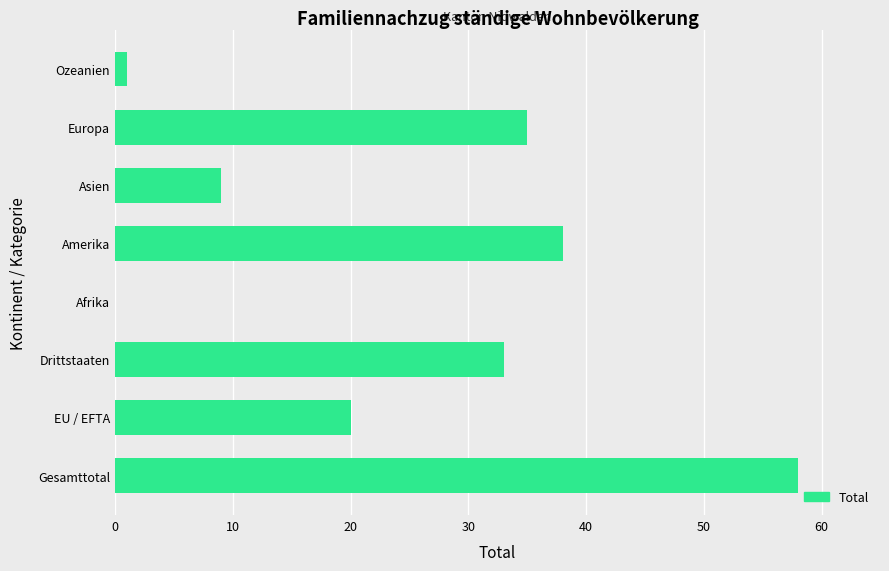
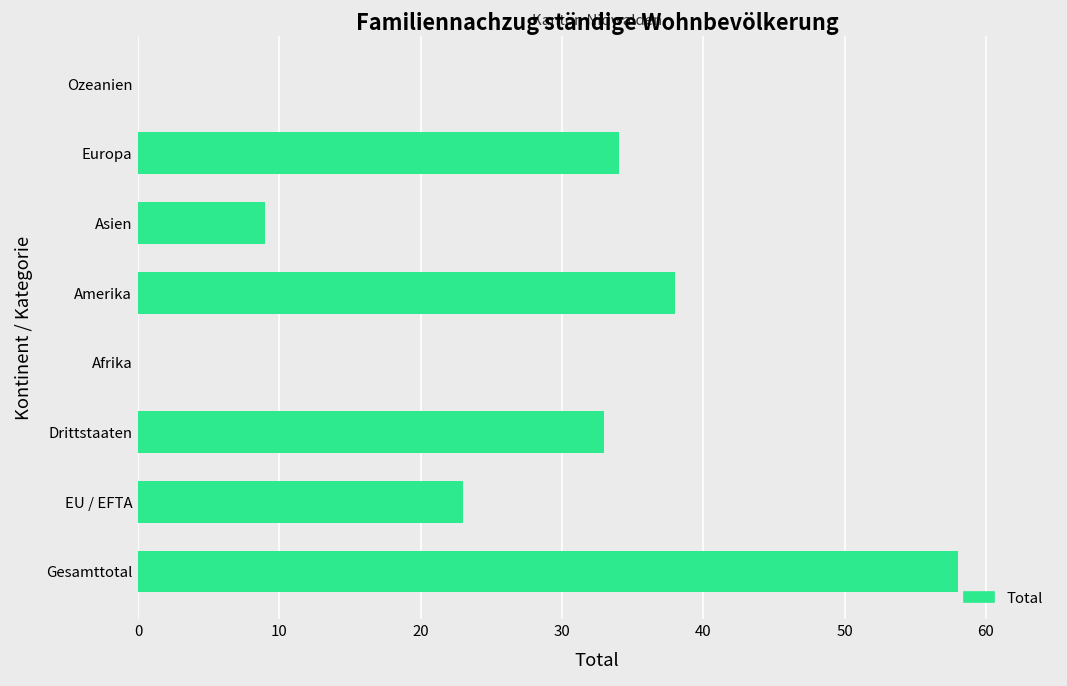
Ozeanien: 1 -> 0
Europa: 35 -> 34
EU / EFTA: 20 -> 23
